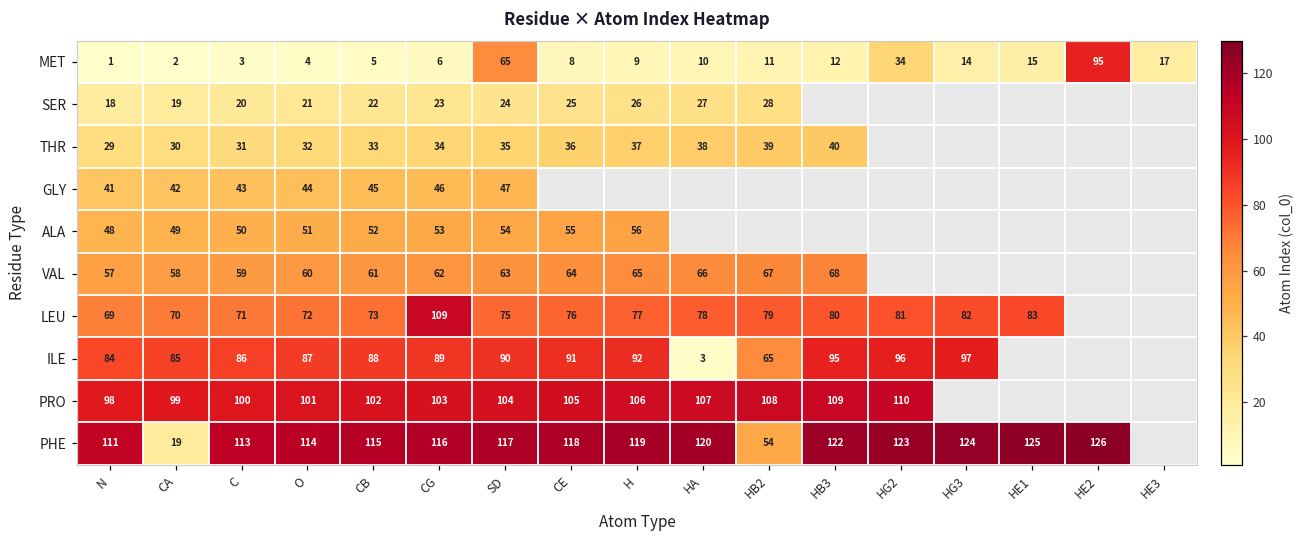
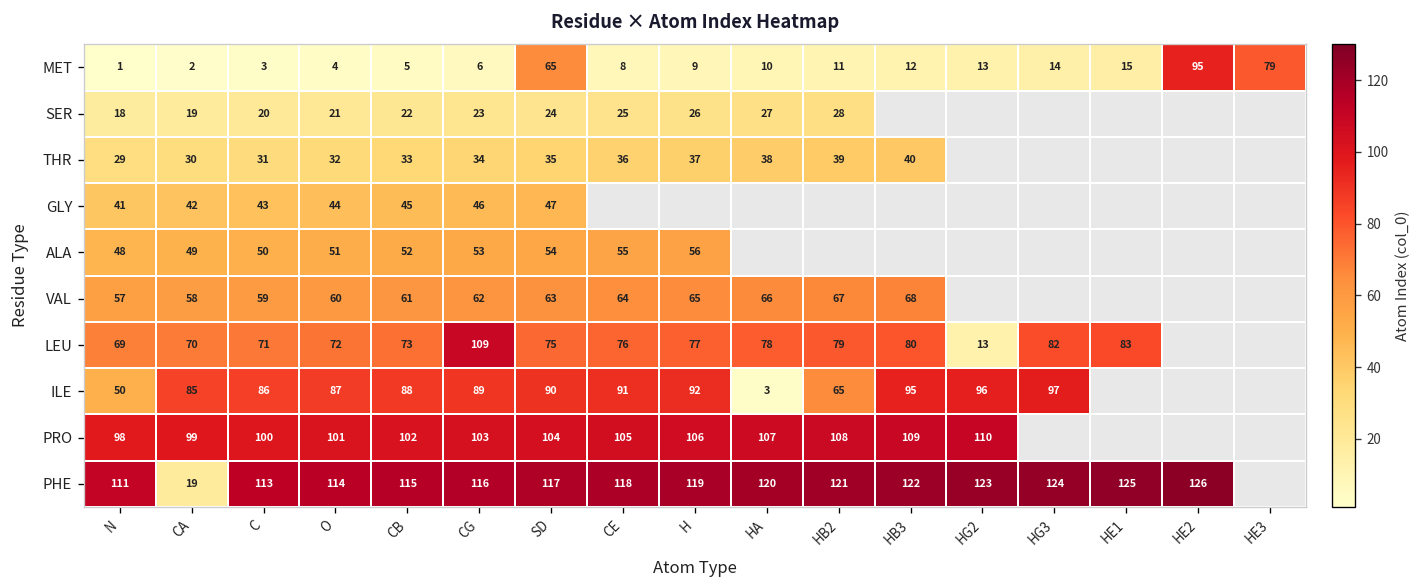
MET, HG2: 34 -> 13
MET, HE3: 17 -> 79
LEU, HG2: 81 -> 13
ILE, N: 84 -> 50
PHE, HB2: 54 -> 121
